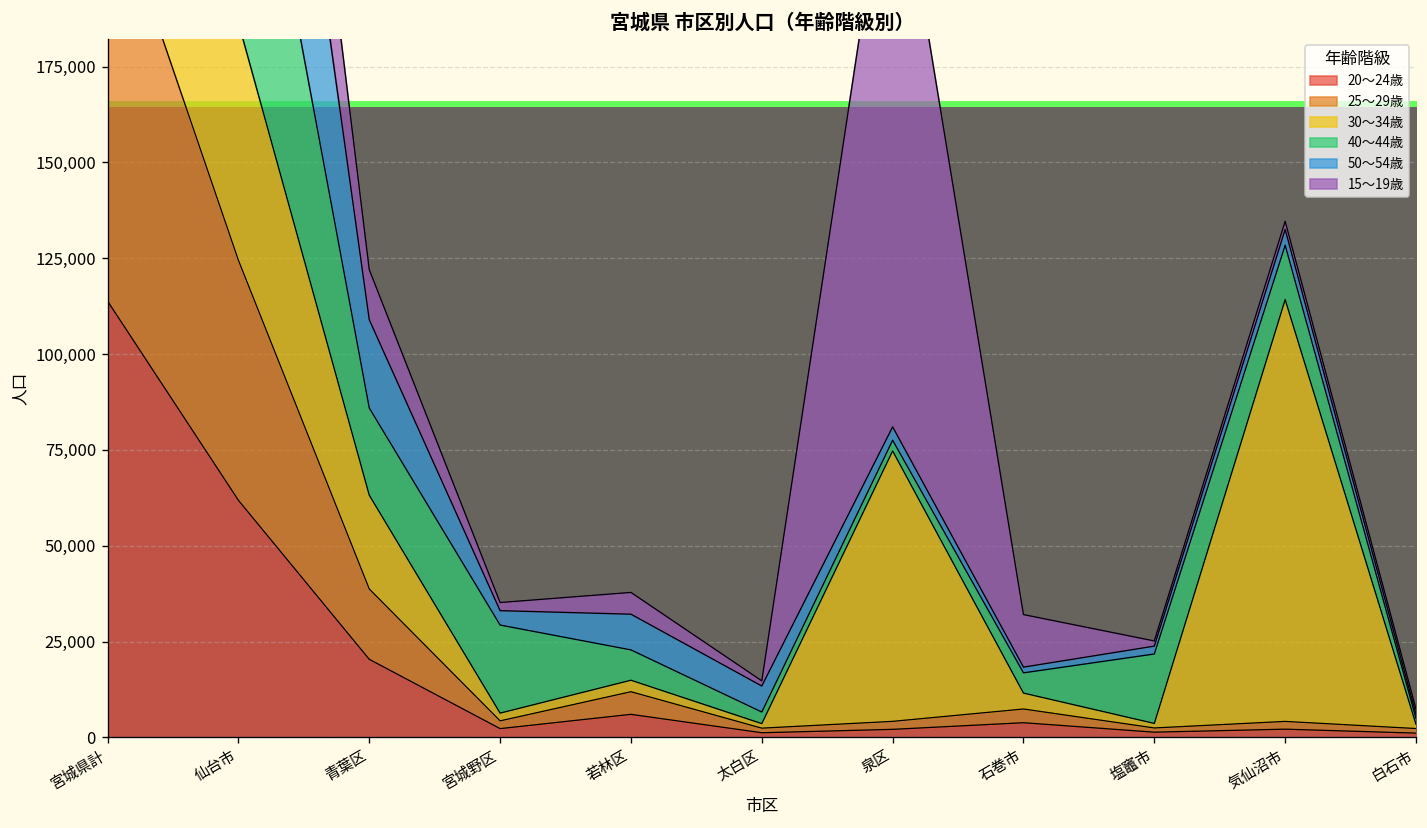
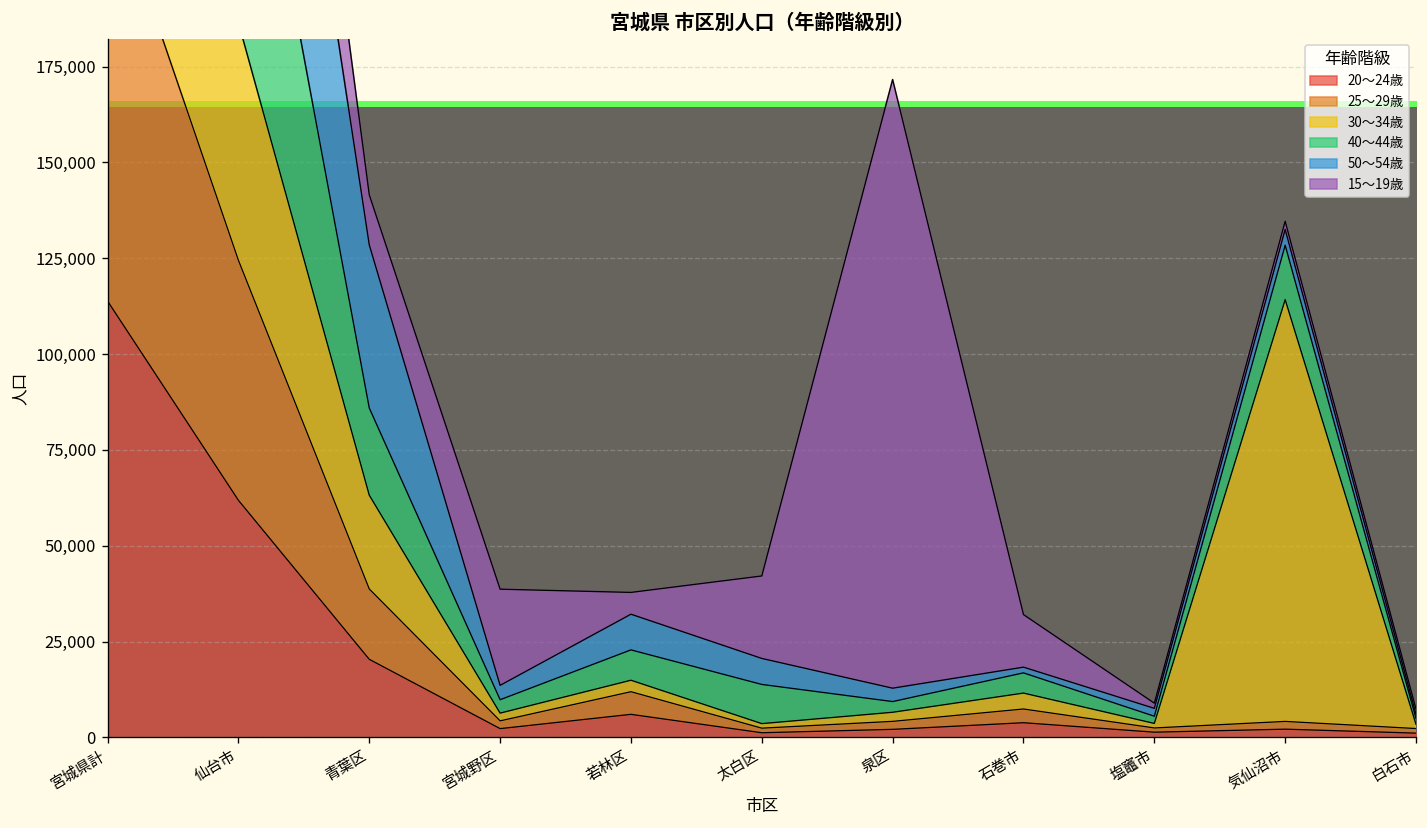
50～54歳, 青葉区: 23,000 -> 43,000
40～44歳, 宮城野区: 23,000 -> 3,000
15～19歳, 宮城野区: 2,000 -> 25,000
40～44歳, 太白区: 3,000 -> 10,000
15～19歳, 太白区: 1,000 -> 22,000
30～34歳, 泉区: 71,000 -> 2,000
40～44歳, 塩竈市: 18,000 -> 2,000
